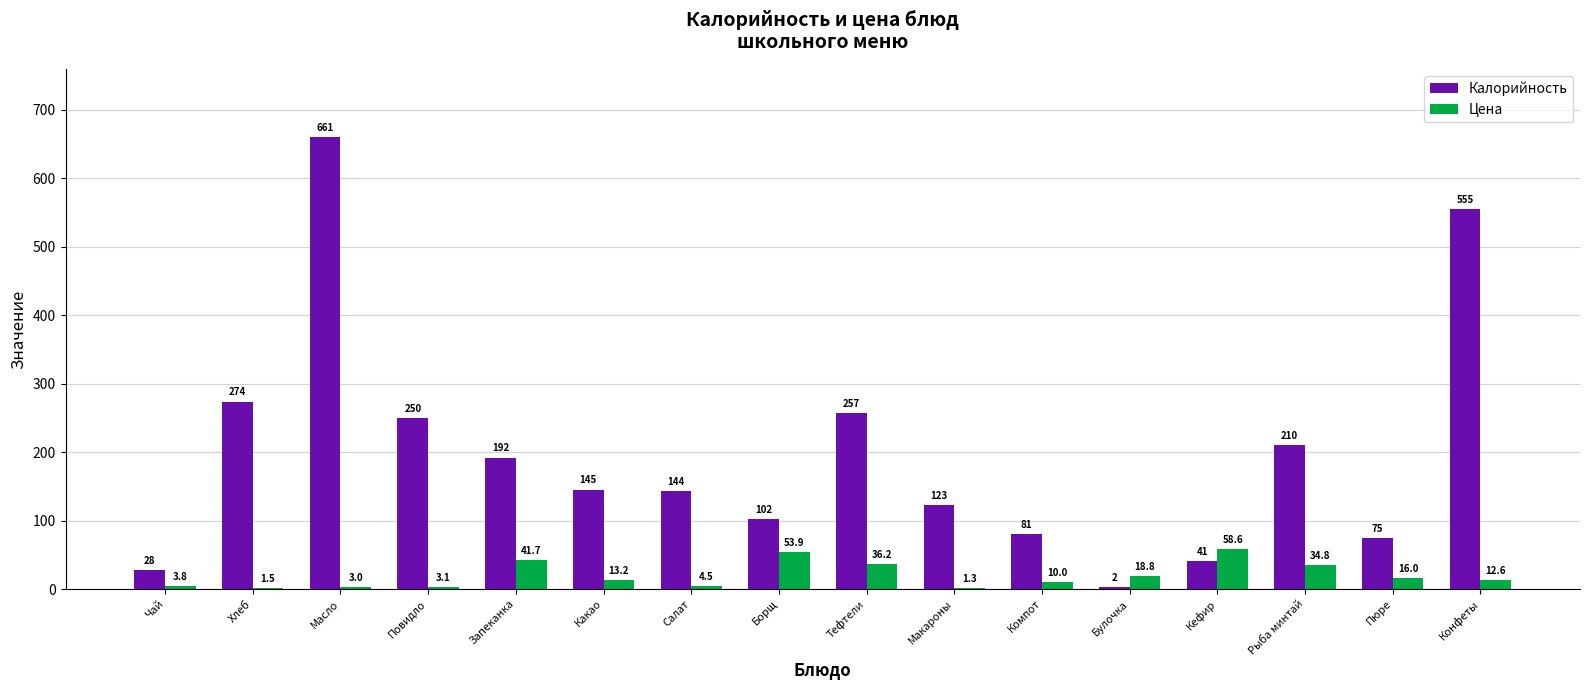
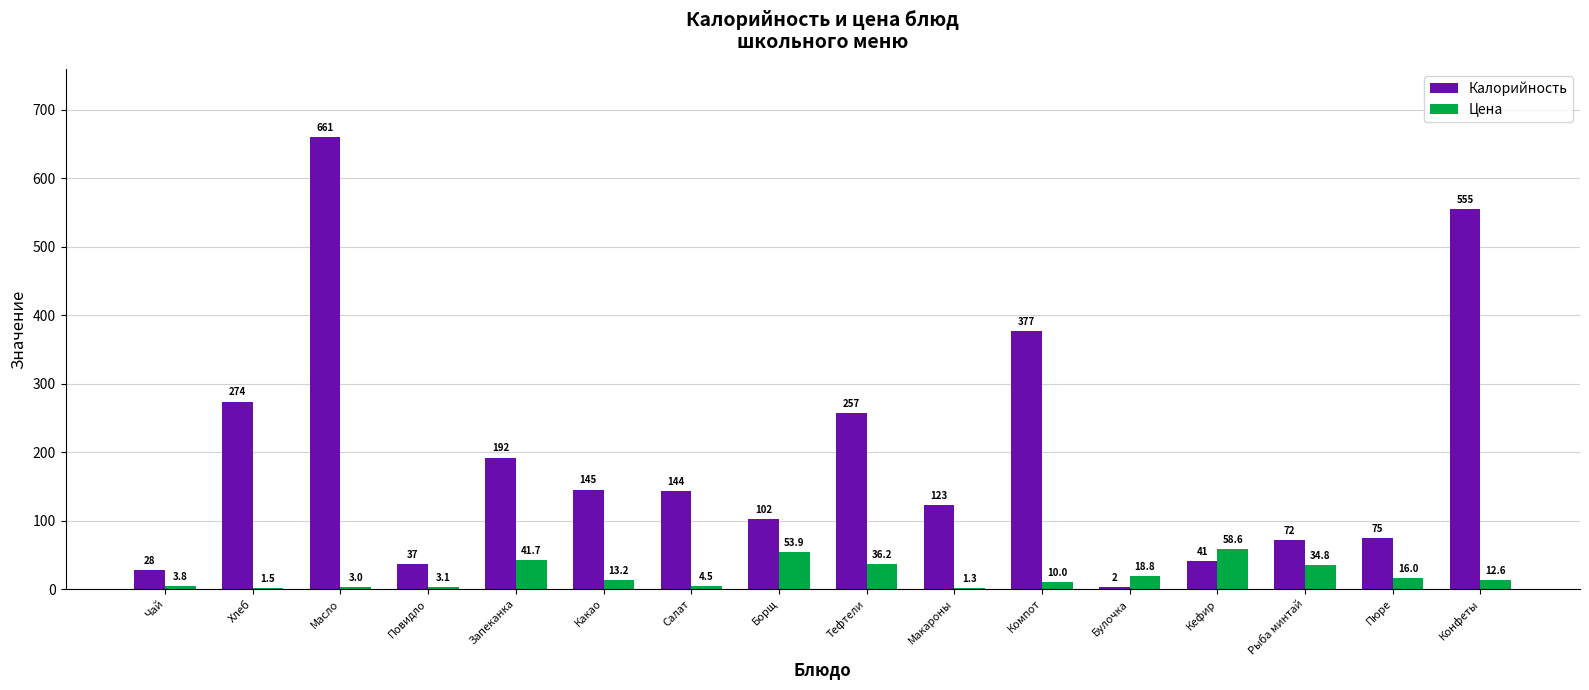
Калорийность, Повидло: 250 -> 37
Калорийность, Компот: 81 -> 377
Калорийность, Рыба минтай: 210 -> 72
